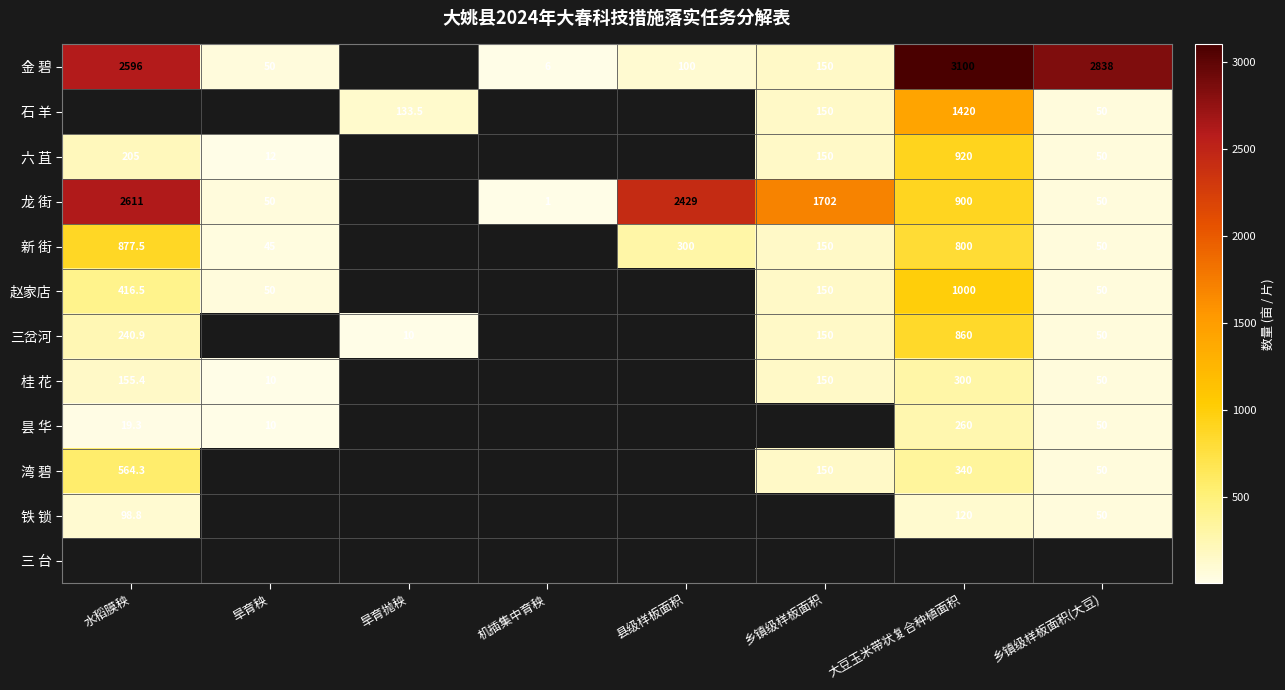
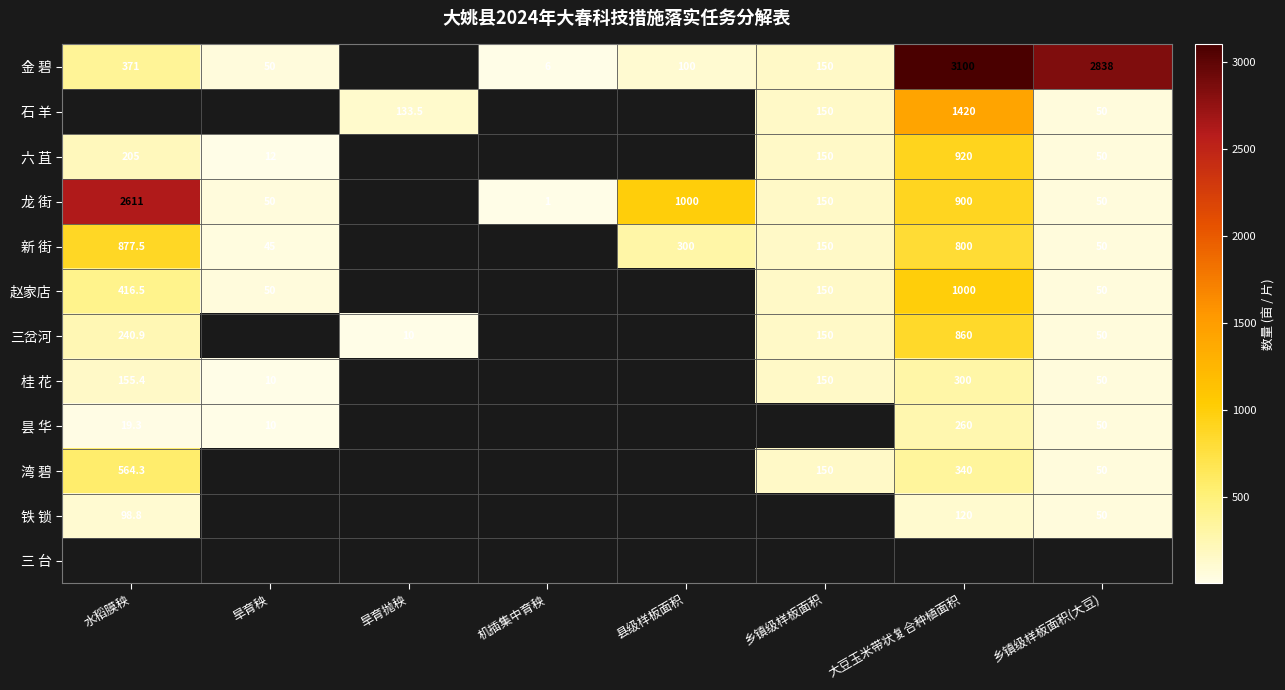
金 碧, 水稻膜秧: 2596 -> 371
龙 街, 县级样板面积: 2429 -> 1000
龙 街, 乡镇级样板面积: 1702 -> 150
